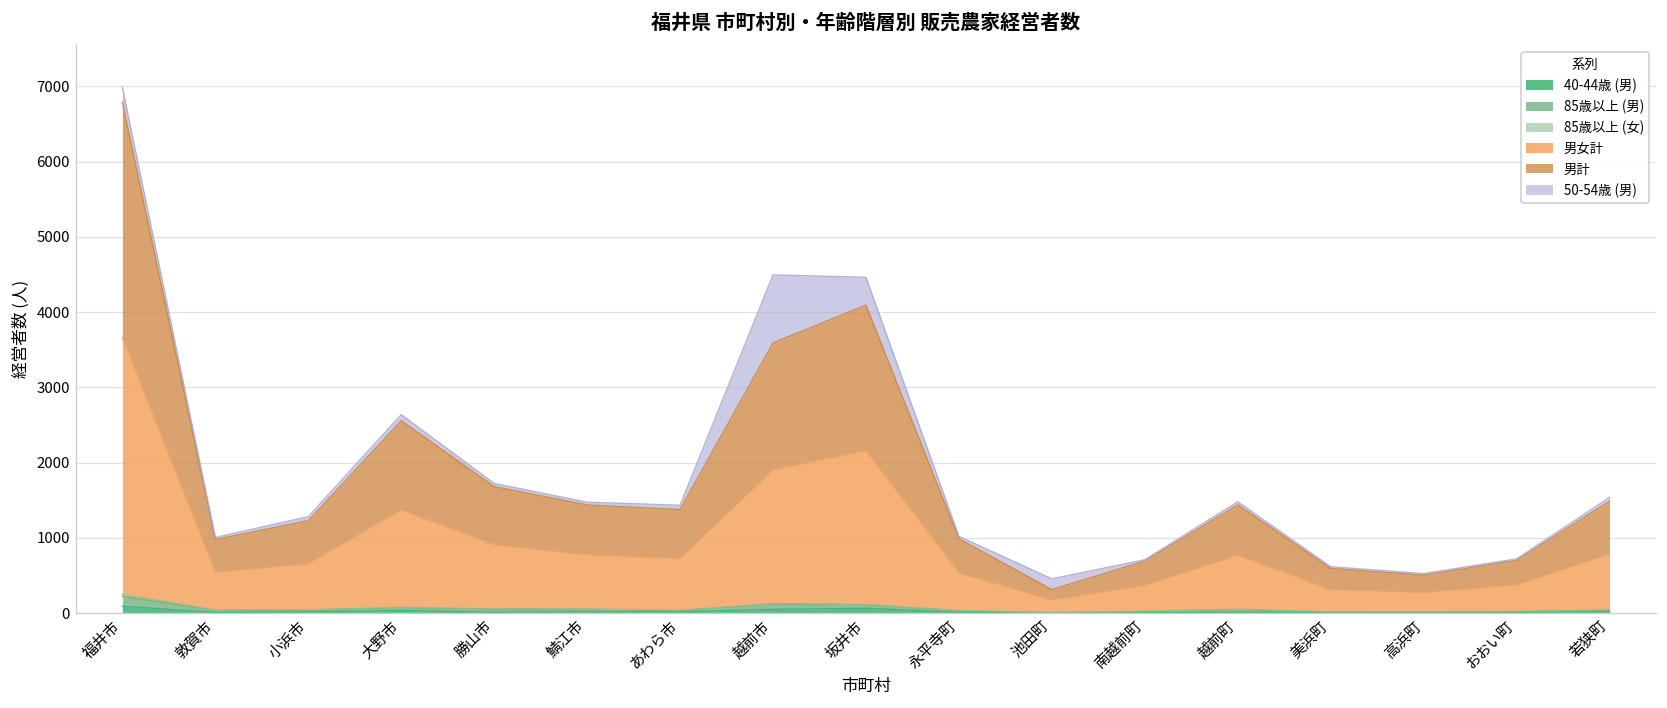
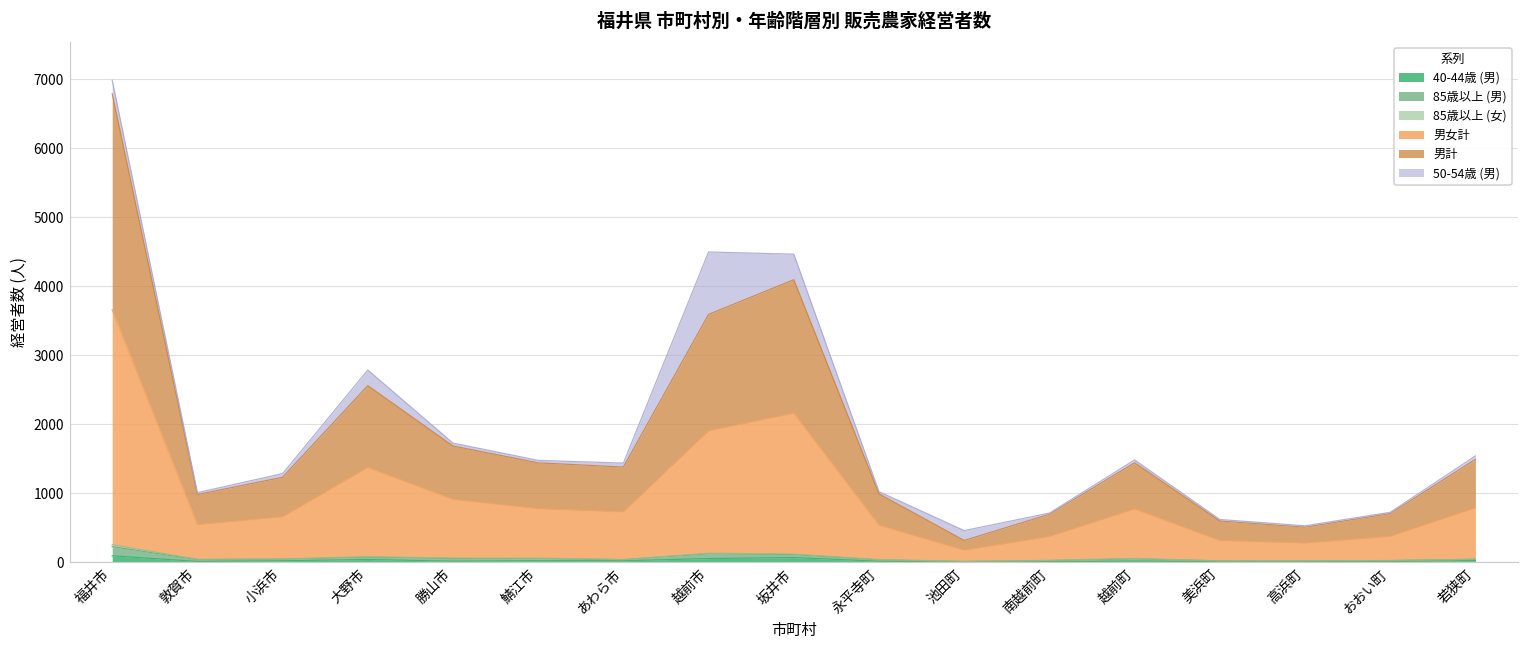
50-54歳 (男), 大野市: 100 -> 200
